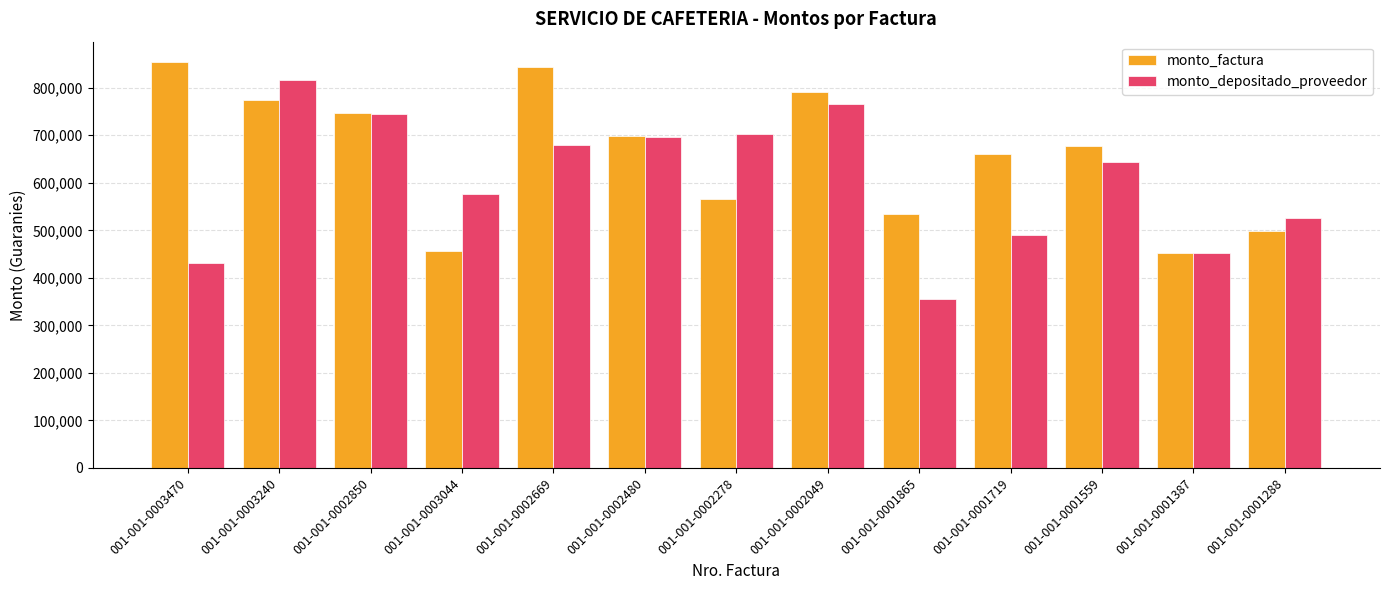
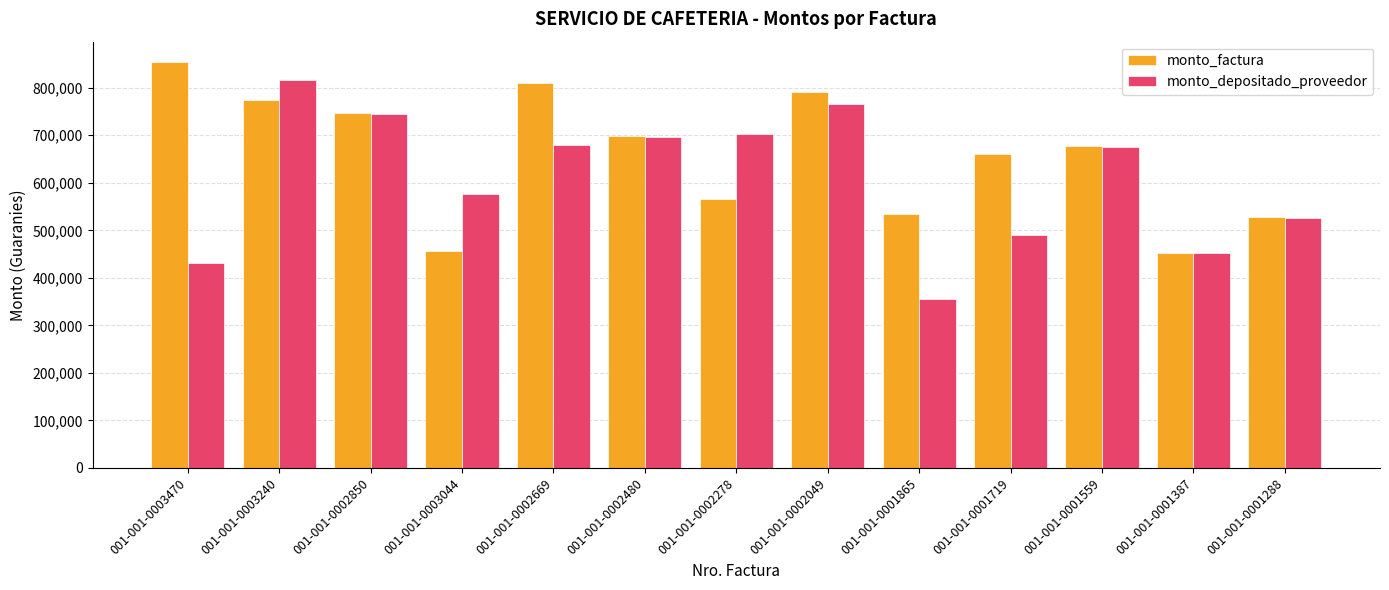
monto_factura, 001-001-0002669: 840,000 -> 810,000
monto_depositado_proveedor, 001-001-0001559: 640,000 -> 680,000
monto_factura, 001-001-0001288: 500,000 -> 530,000
